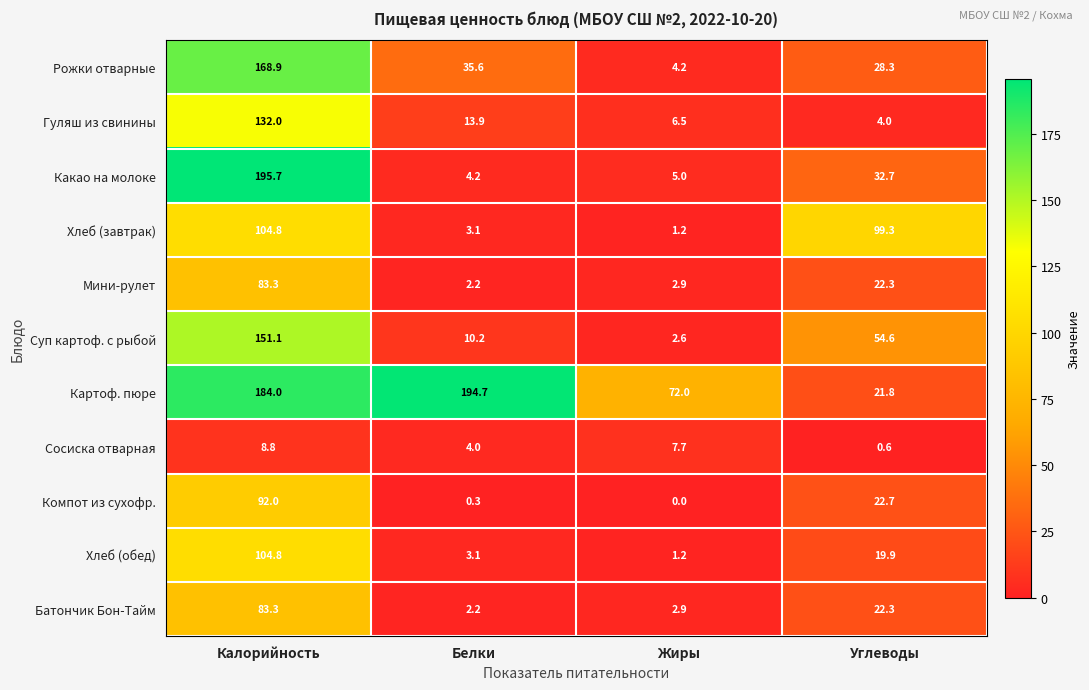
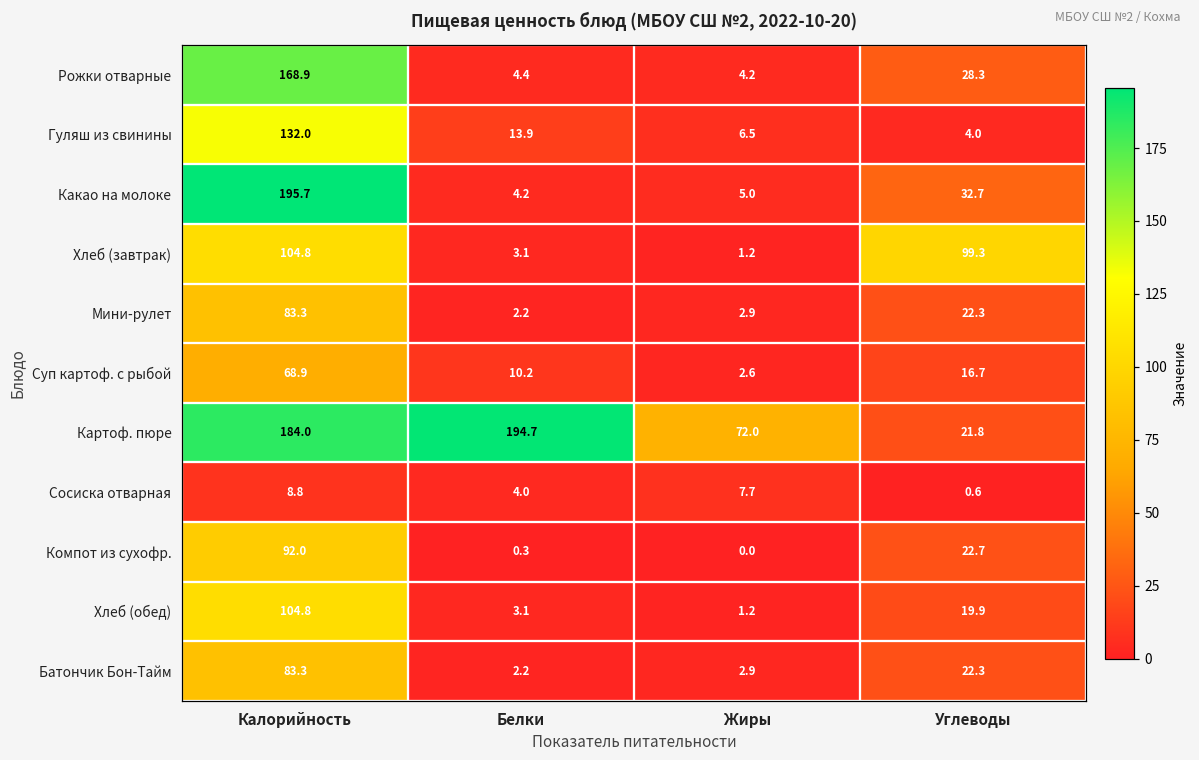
Рожки отварные, Белки: 35.6 -> 4.4
Суп картоф. с рыбой, Калорийность: 151.1 -> 68.9
Суп картоф. с рыбой, Углеводы: 54.6 -> 16.7
